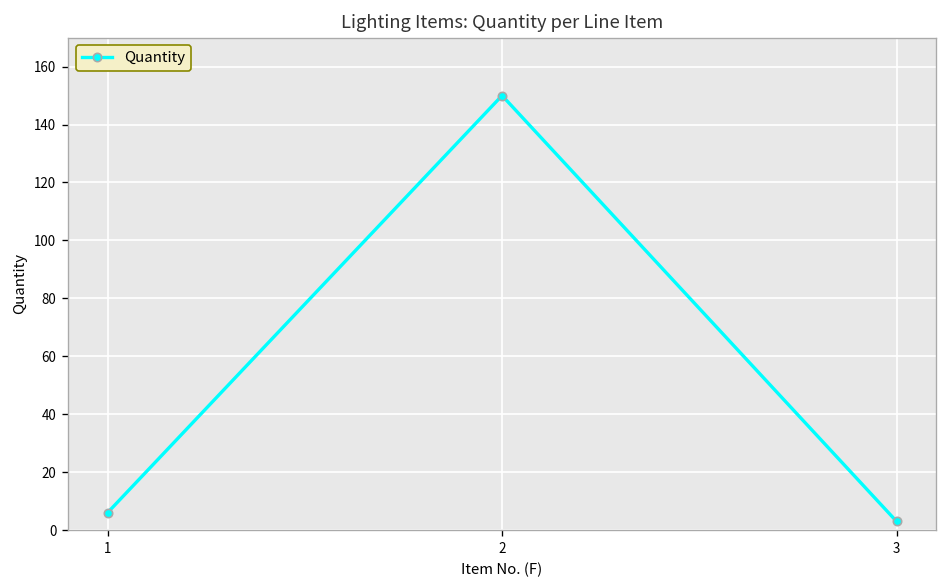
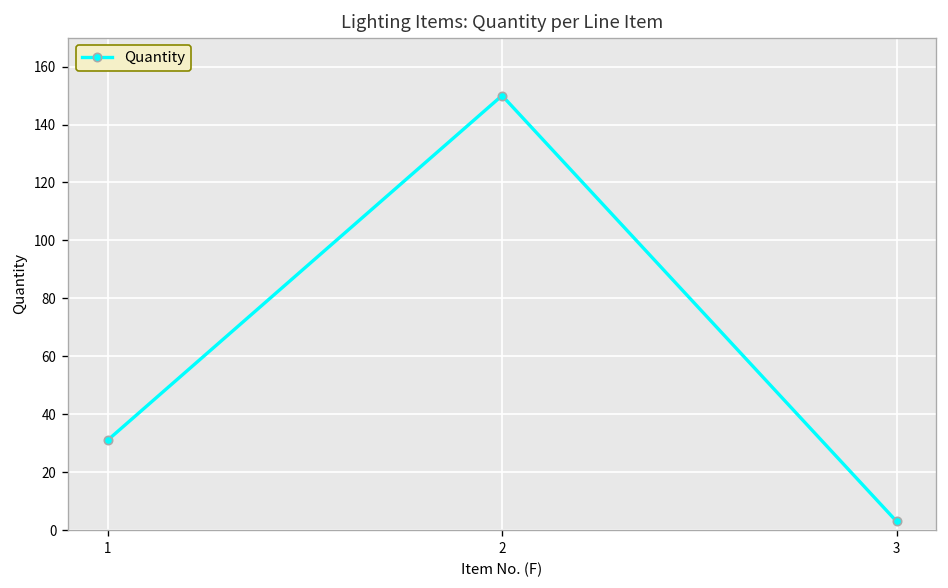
1: 6 -> 31
